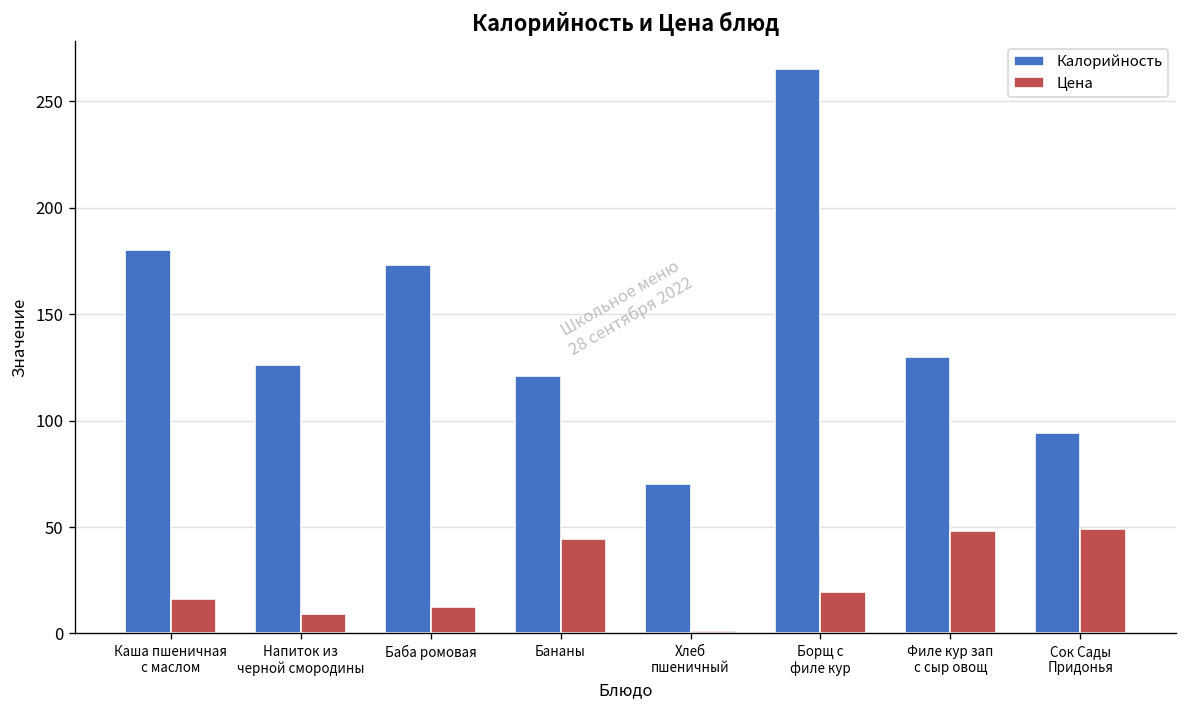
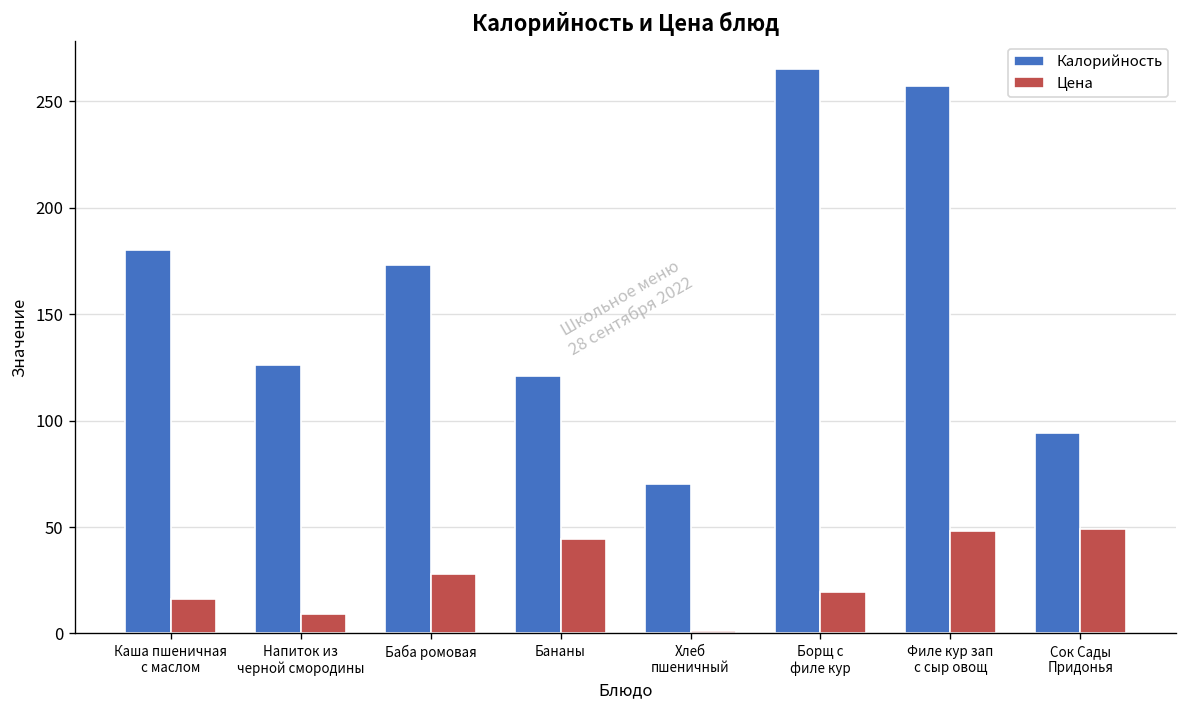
Цена, Баба ромовая: 13 -> 28
Калорийность, Филе кур зап с сыр овощ: 130 -> 257
